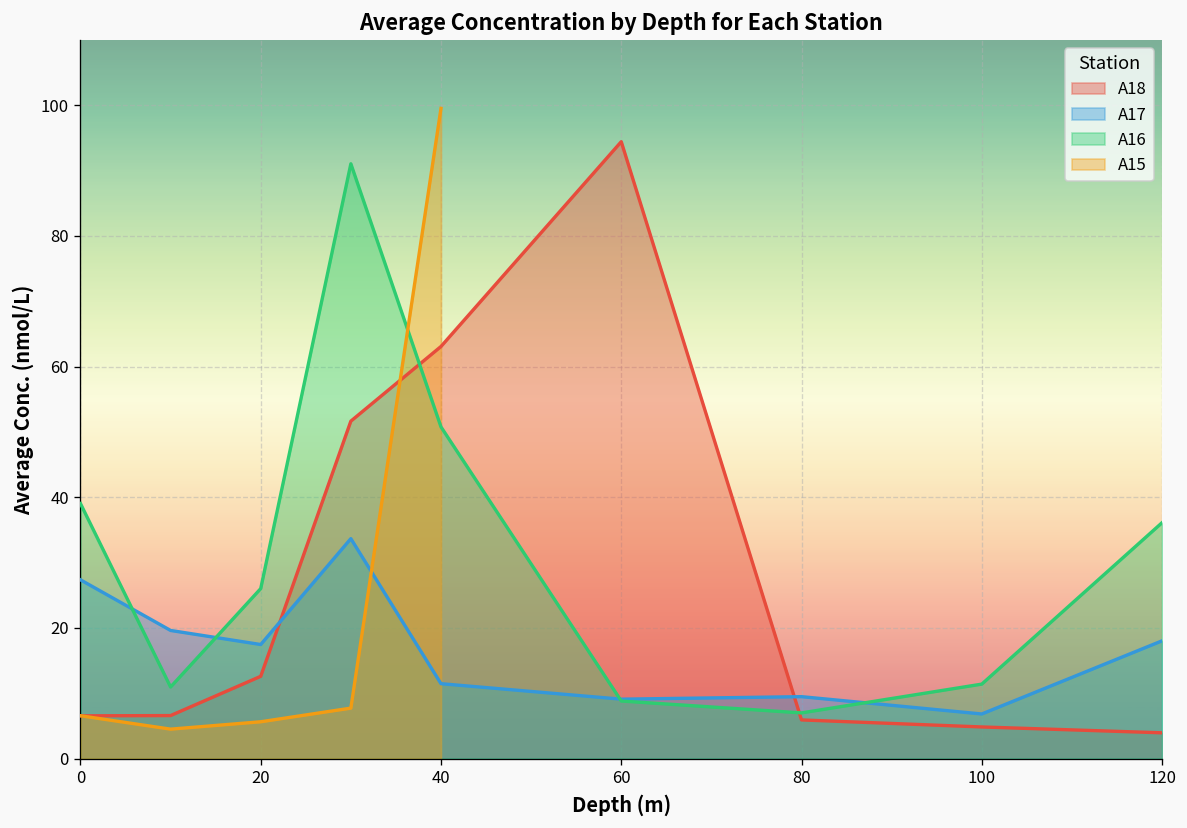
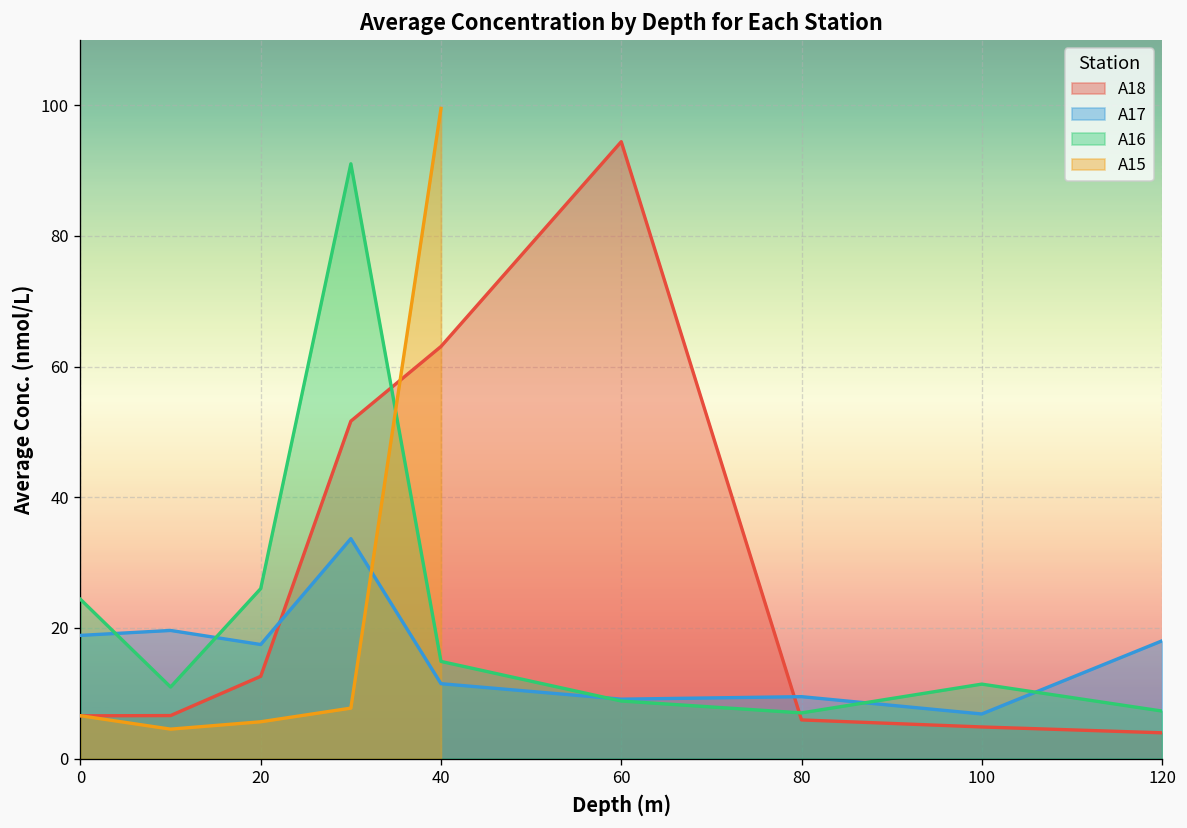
A17, 0: 27 -> 19
A16, 0: 39 -> 24
A16, 40: 51 -> 15
A16, 120: 36 -> 7
